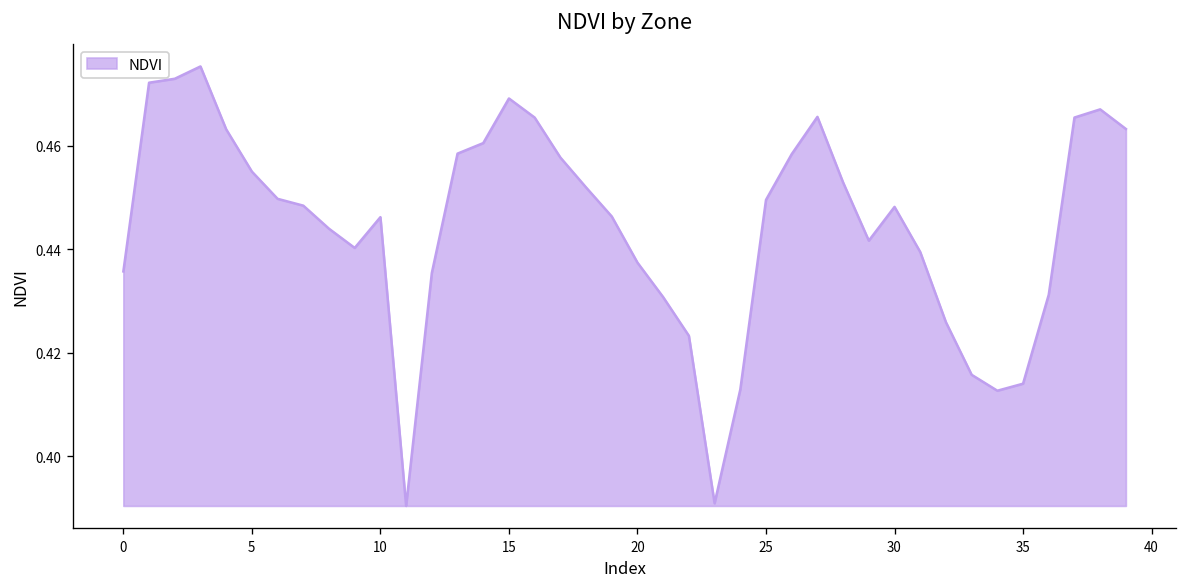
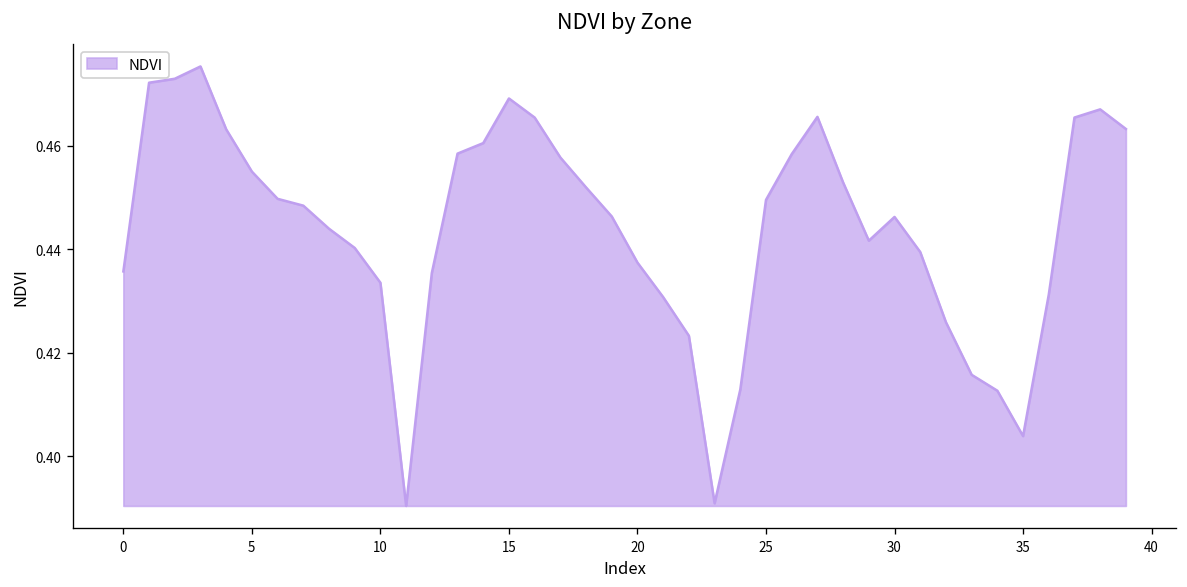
10: 0.446 -> 0.434
30: 0.448 -> 0.446
35: 0.414 -> 0.404
